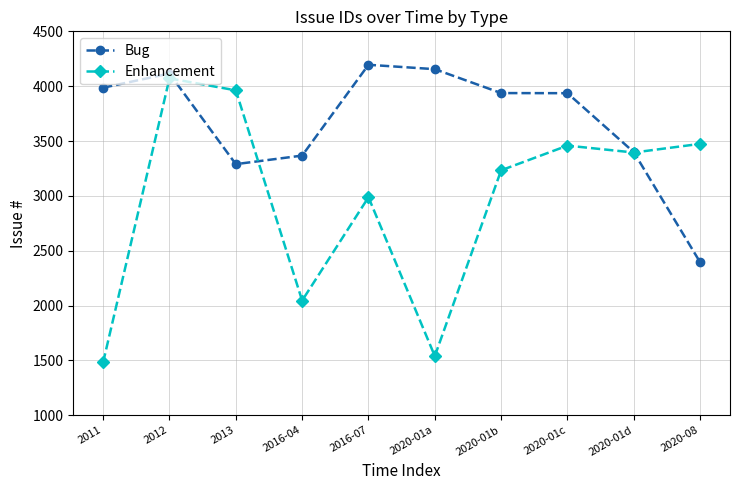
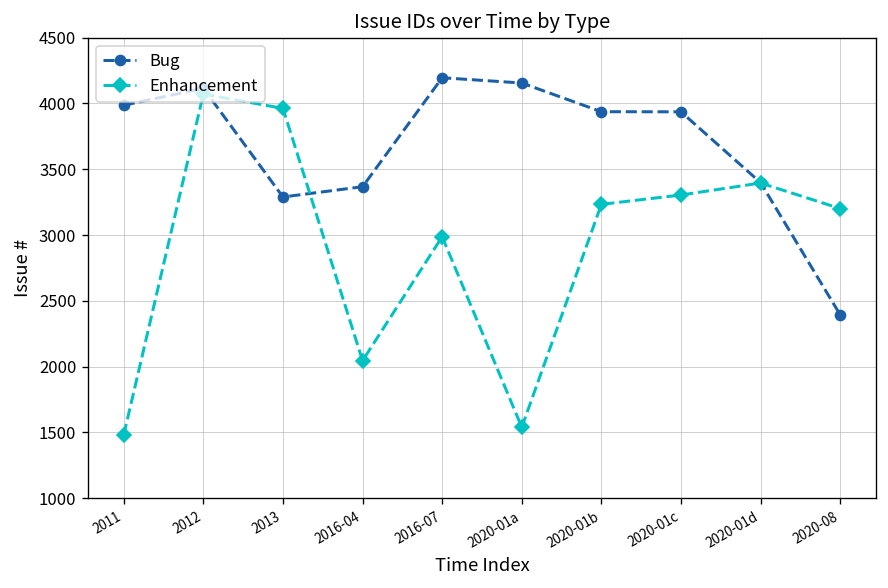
Enhancement, 2020-01c: 3460 -> 3300
Enhancement, 2020-08: 3470 -> 3200
